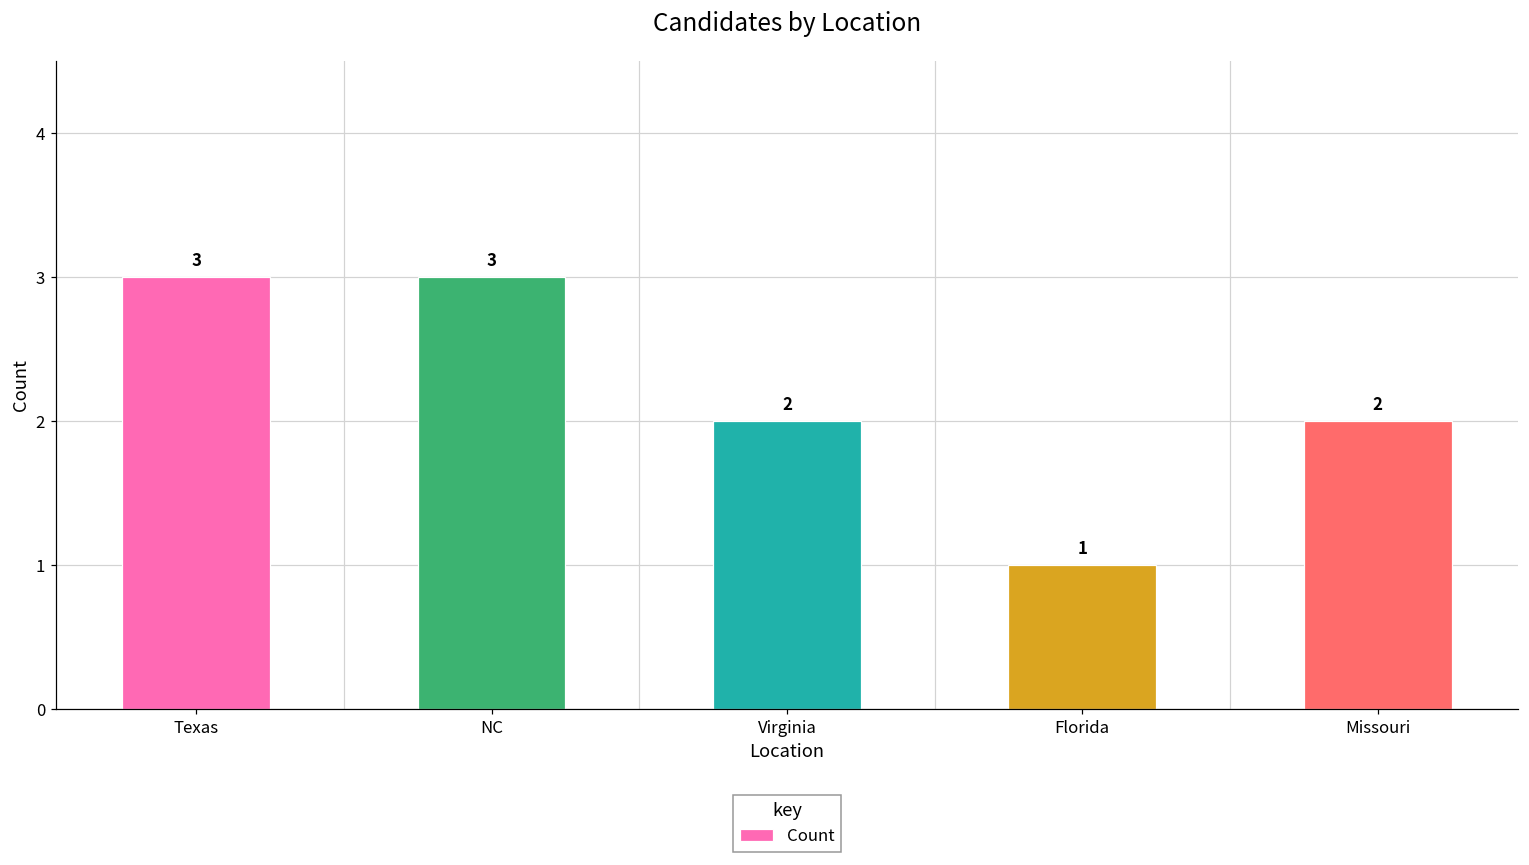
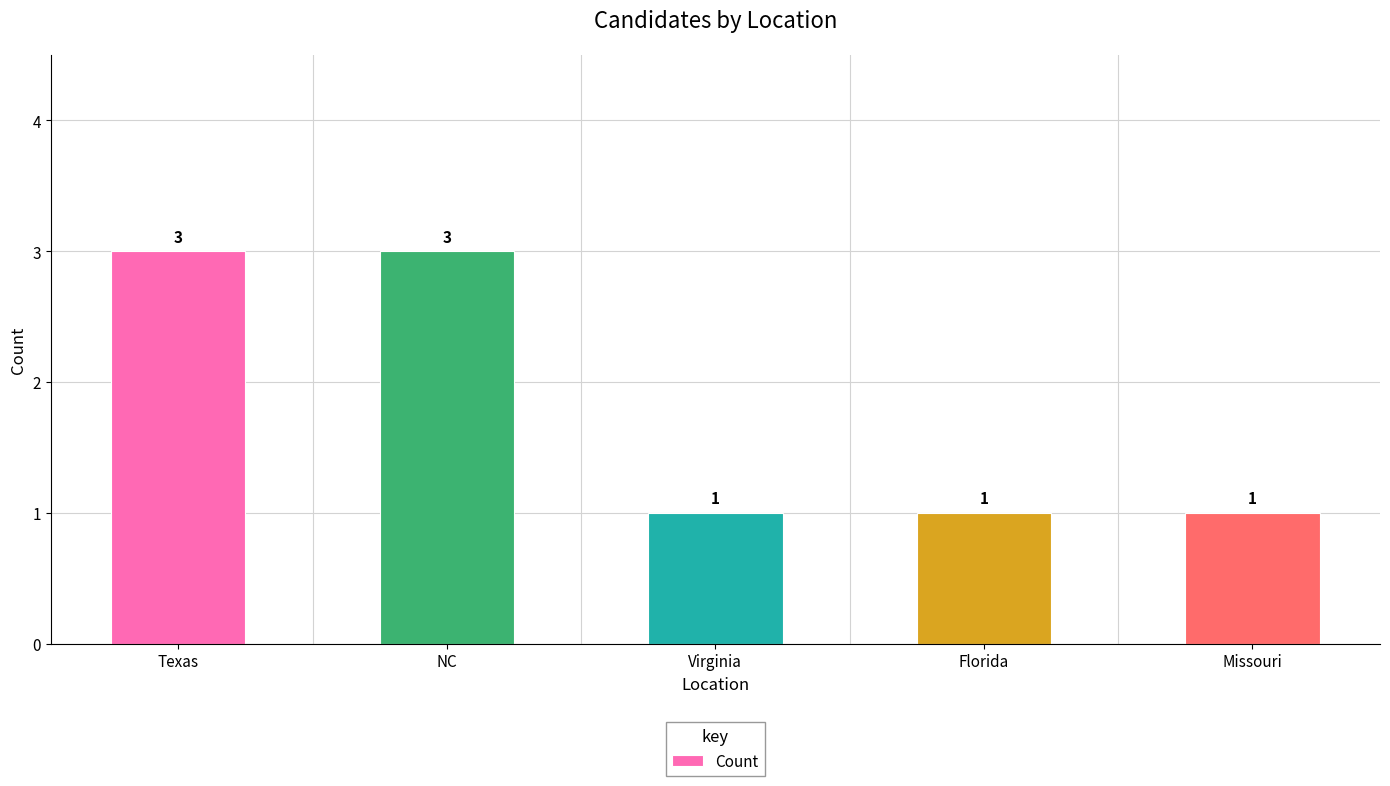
Virginia: 2 -> 1
Missouri: 2 -> 1
